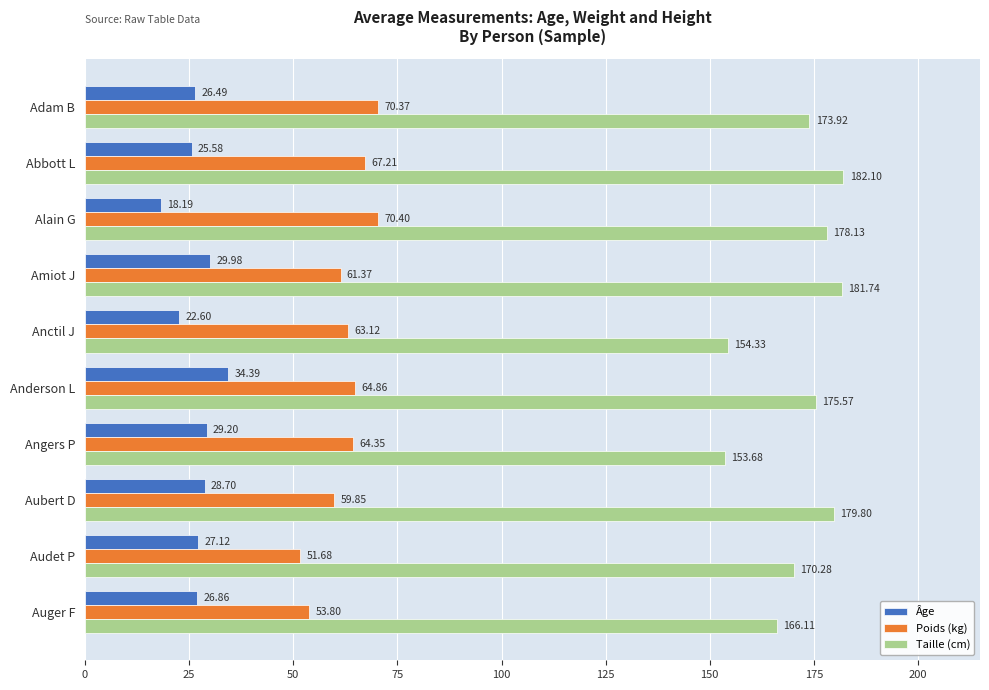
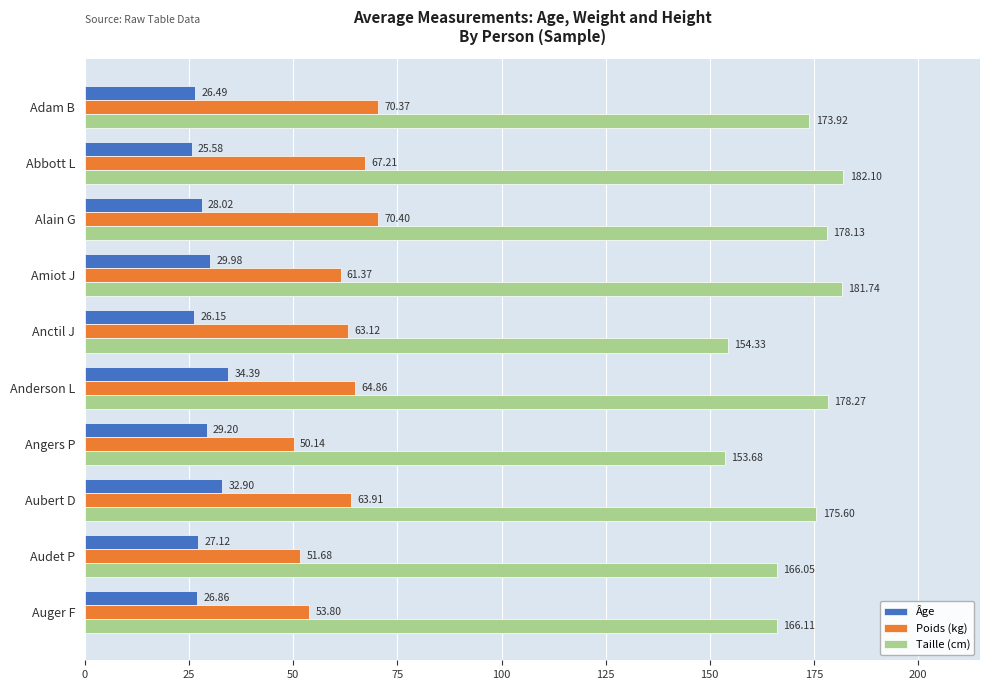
Âge, Alain G: 18.19 -> 28.02
Âge, Anctil J: 22.60 -> 26.15
Taille (cm), Anderson L: 175.57 -> 178.27
Poids (kg), Angers P: 64.35 -> 50.14
Âge, Aubert D: 28.70 -> 32.90
Poids (kg), Aubert D: 59.85 -> 63.91
Taille (cm), Aubert D: 179.80 -> 175.60
Taille (cm), Audet P: 170.28 -> 166.05
